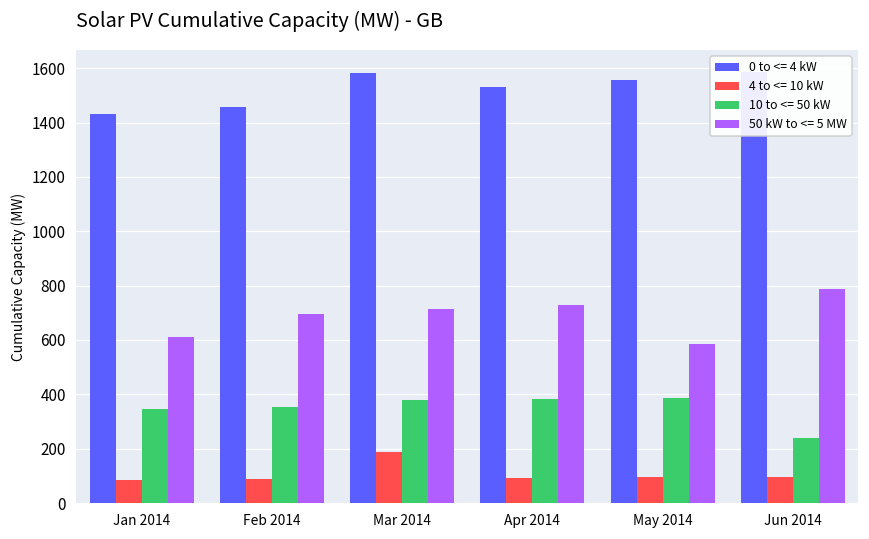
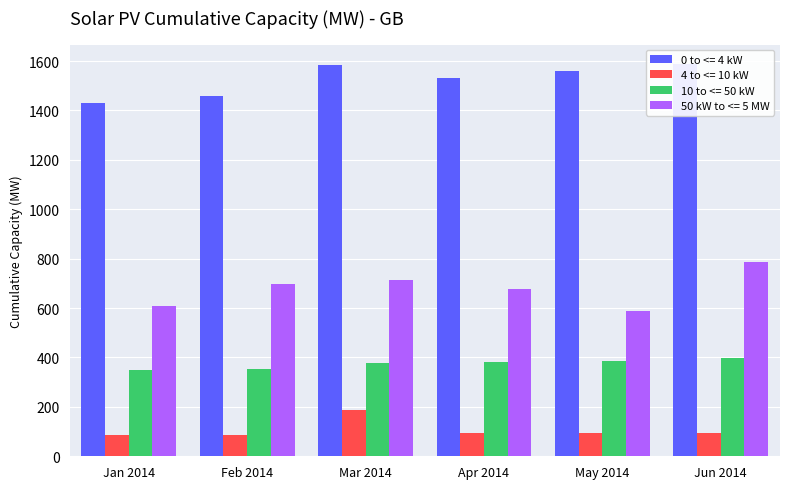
50 kW to <= 5 MW, Apr 2014: 730 -> 680
10 to <= 50 kW, Jun 2014: 240 -> 400
